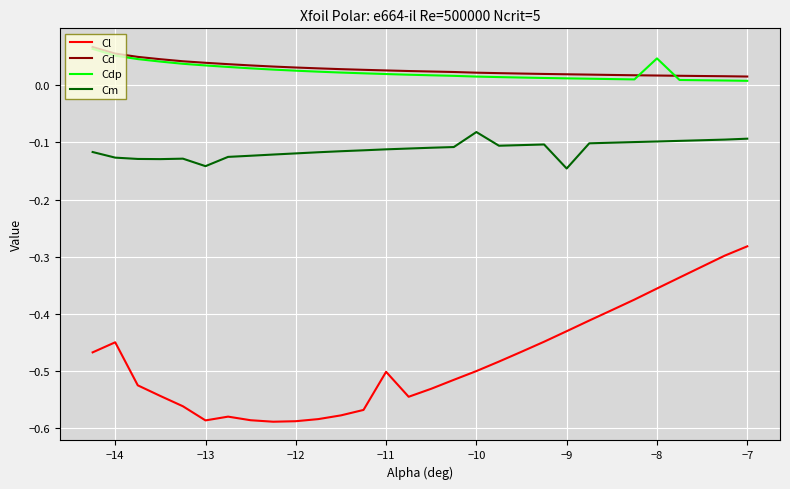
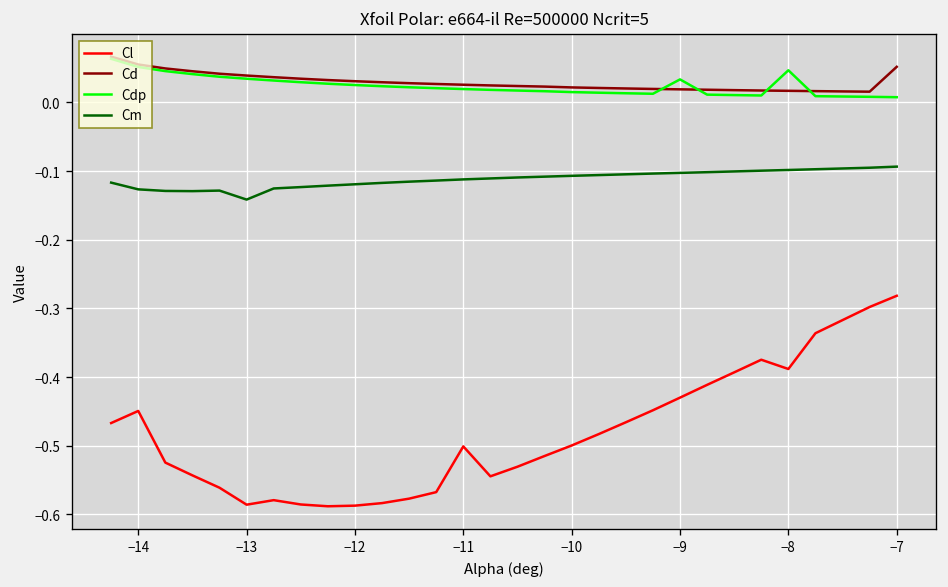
Cm, −10: -0.08 -> -0.11
Cdp, −9: 0.01 -> 0.03
Cm, −9: -0.15 -> -0.10
Cl, −8: -0.36 -> -0.39
Cd, −7: 0.02 -> 0.05
